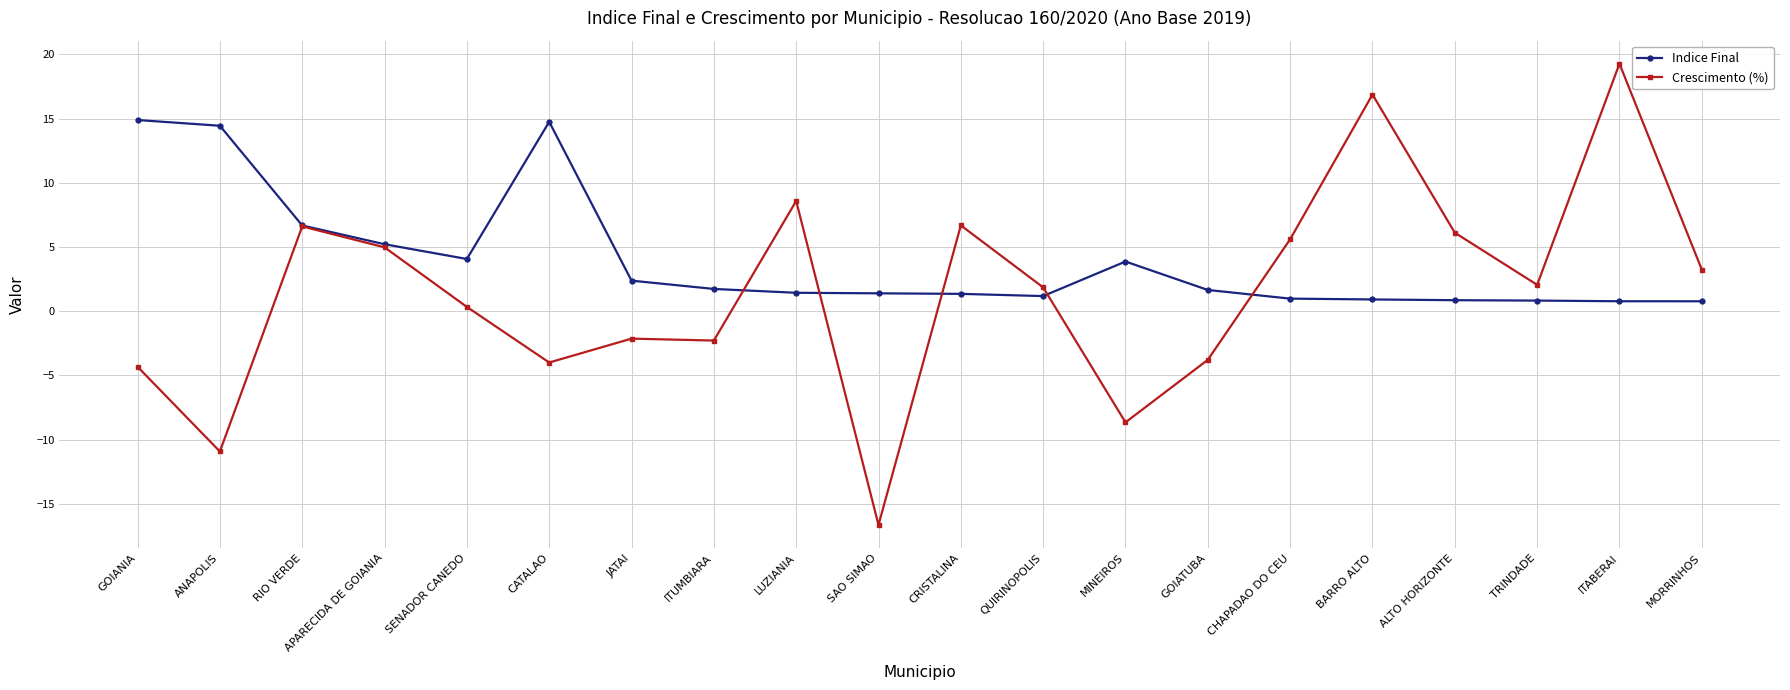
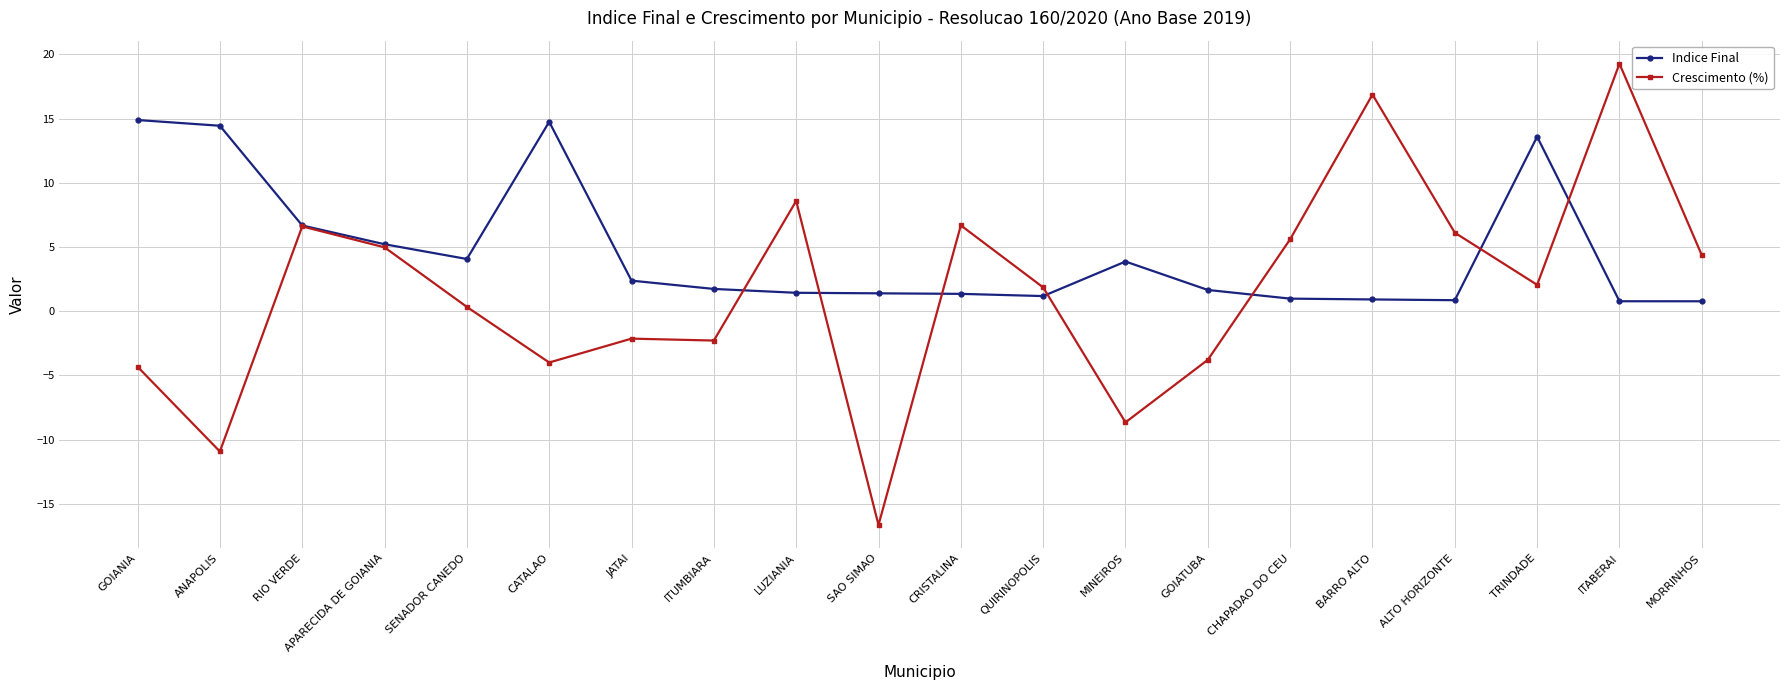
Indice Final, TRINDADE: 0.8 -> 13.6
Crescimento (%), MORRINHOS: 3.2 -> 4.4
